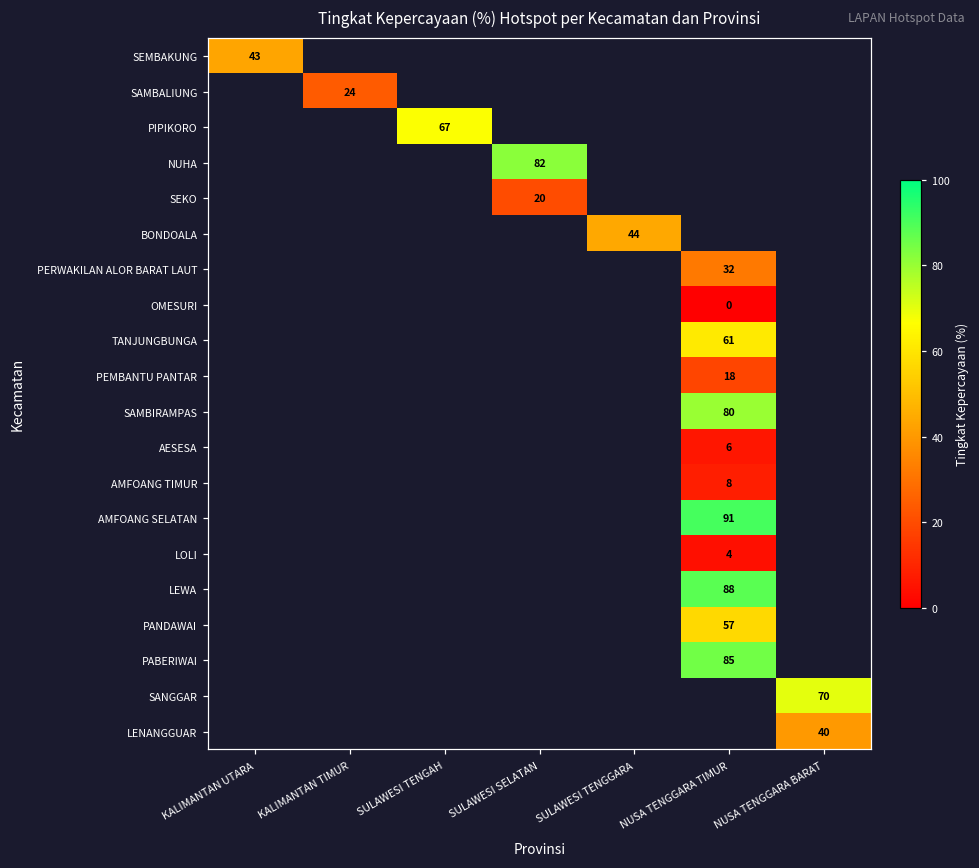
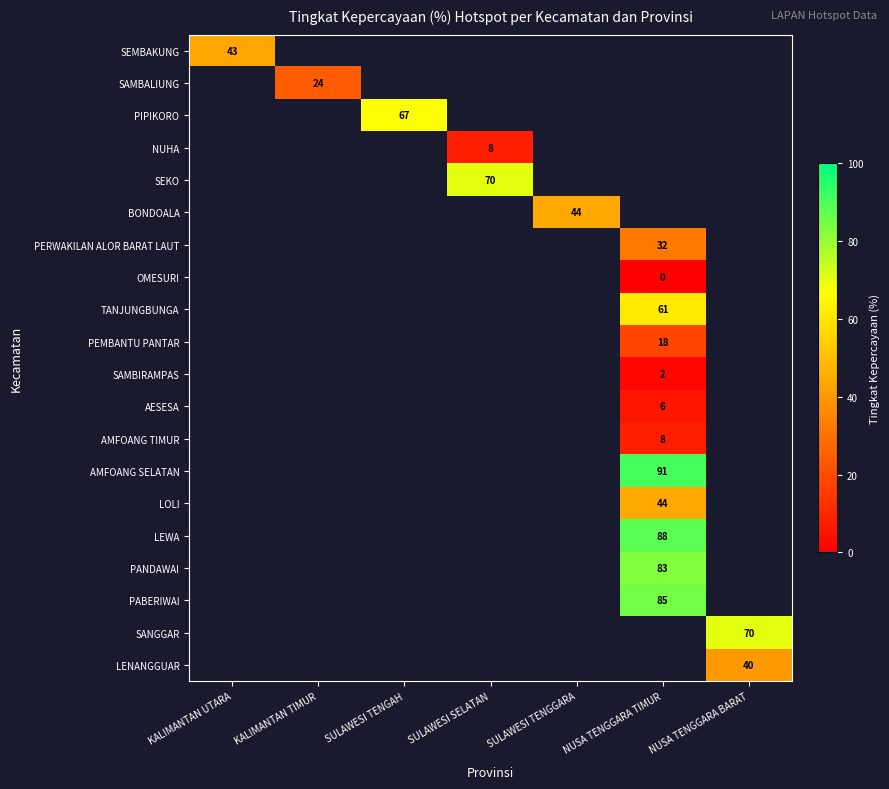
NUHA, SULAWESI SELATAN: 82 -> 8
SEKO, SULAWESI SELATAN: 20 -> 70
SAMBIRAMPAS, NUSA TENGGARA TIMUR: 80 -> 2
LOLI, NUSA TENGGARA TIMUR: 4 -> 44
PANDAWAI, NUSA TENGGARA TIMUR: 57 -> 83
